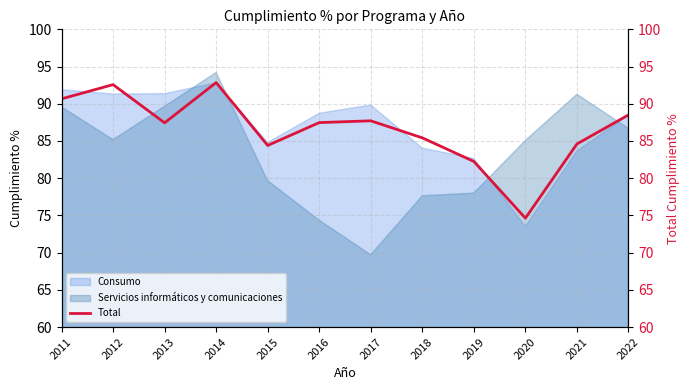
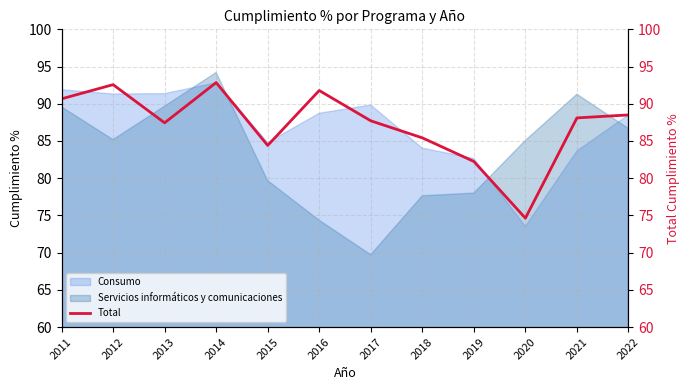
Total, 2016: 87 -> 92
Total, 2021: 85 -> 88
